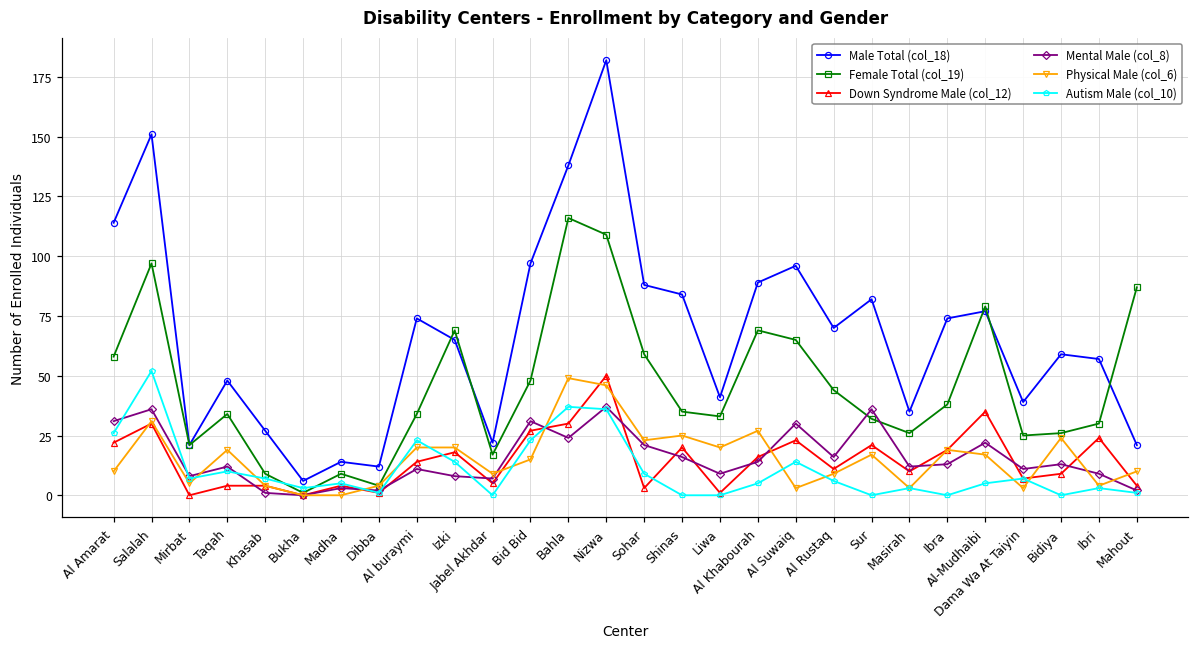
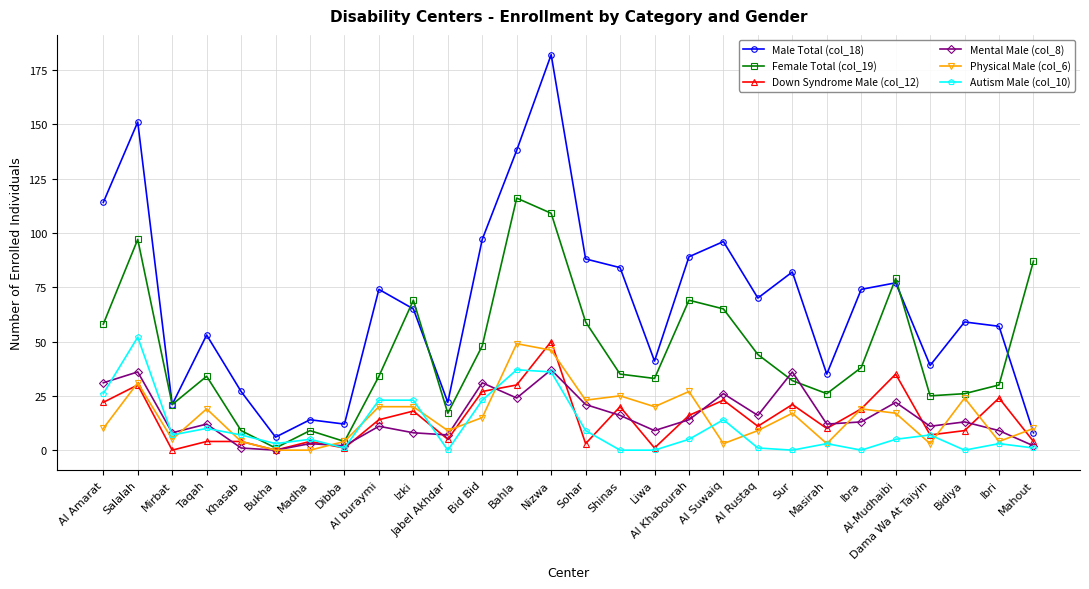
Male Total (col_18), Taqah: 48 -> 53
Autism Male (col_10), Izki: 14 -> 23
Mental Male (col_8), Al Suwaiq: 30 -> 26
Autism Male (col_10), Al Rustaq: 6 -> 1
Male Total (col_18), Mahout: 21 -> 8
